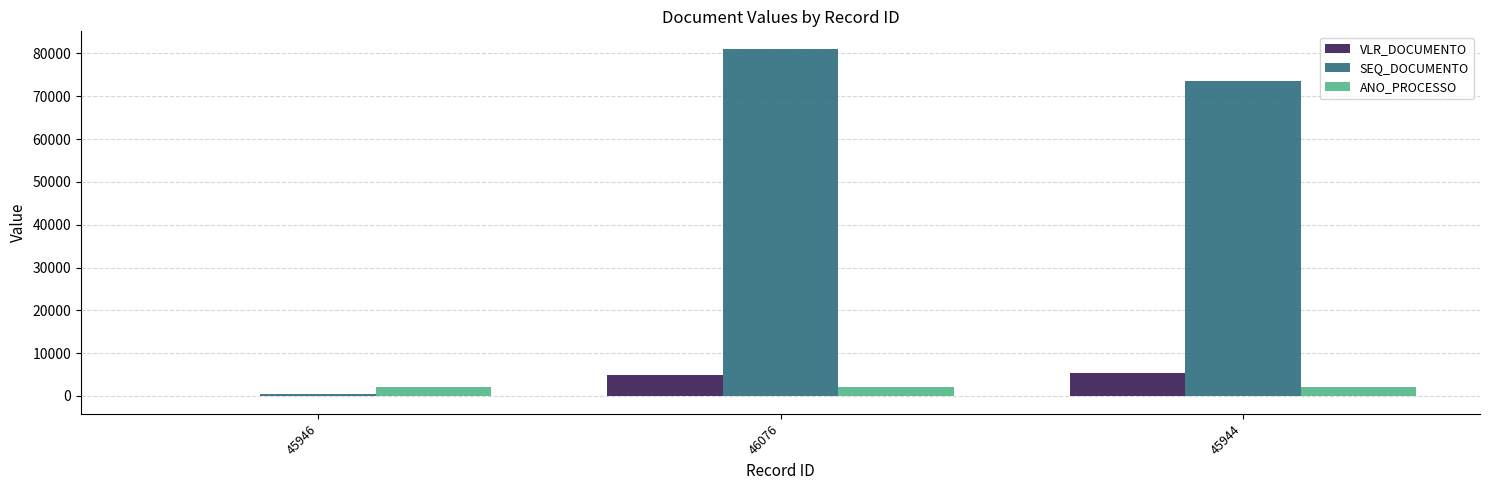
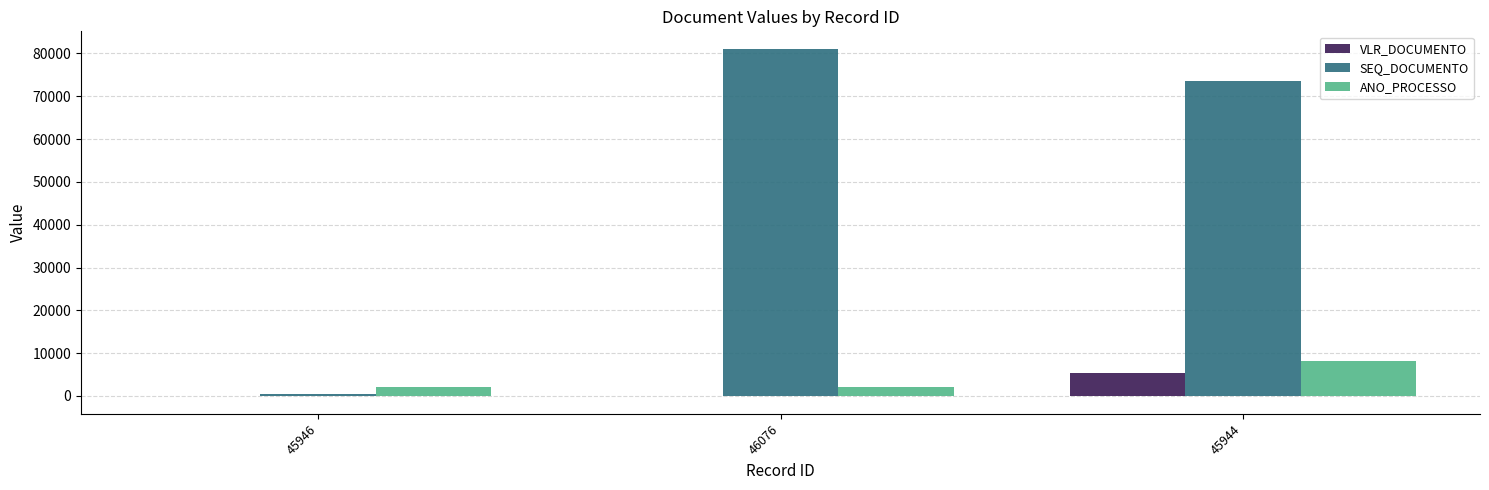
VLR_DOCUMENTO, 46076: 5000 -> 0
ANO_PROCESSO, 45944: 2000 -> 8000
